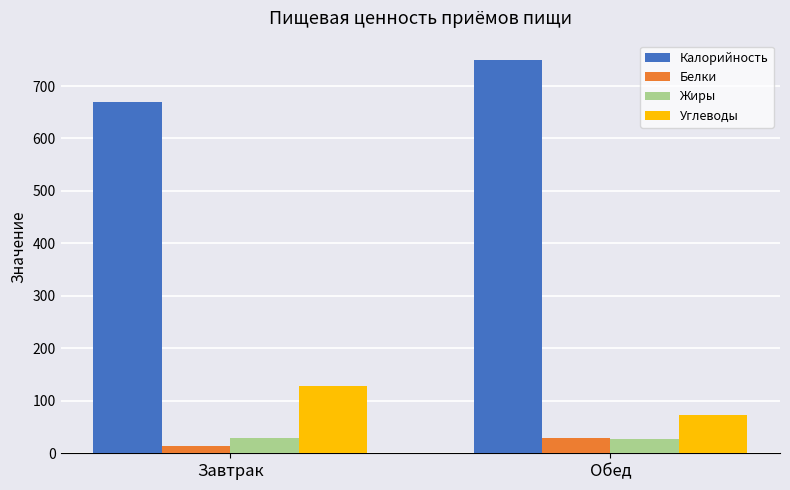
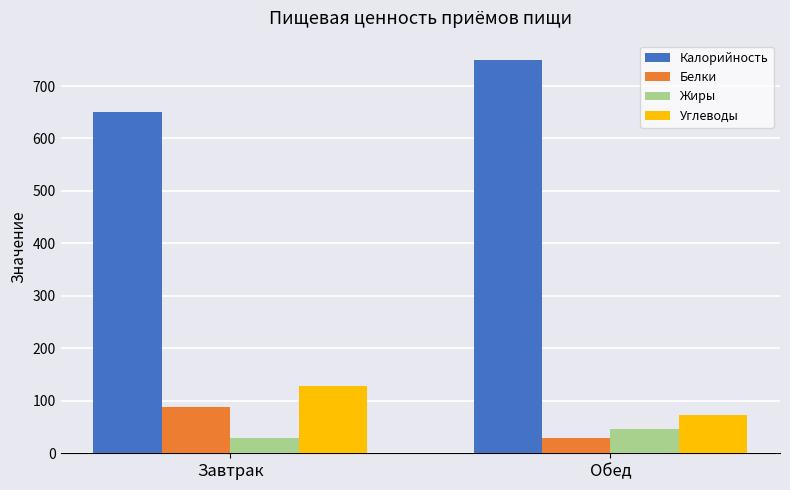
Калорийность, Завтрак: 670 -> 650
Белки, Завтрак: 10 -> 90
Жиры, Обед: 30 -> 50
